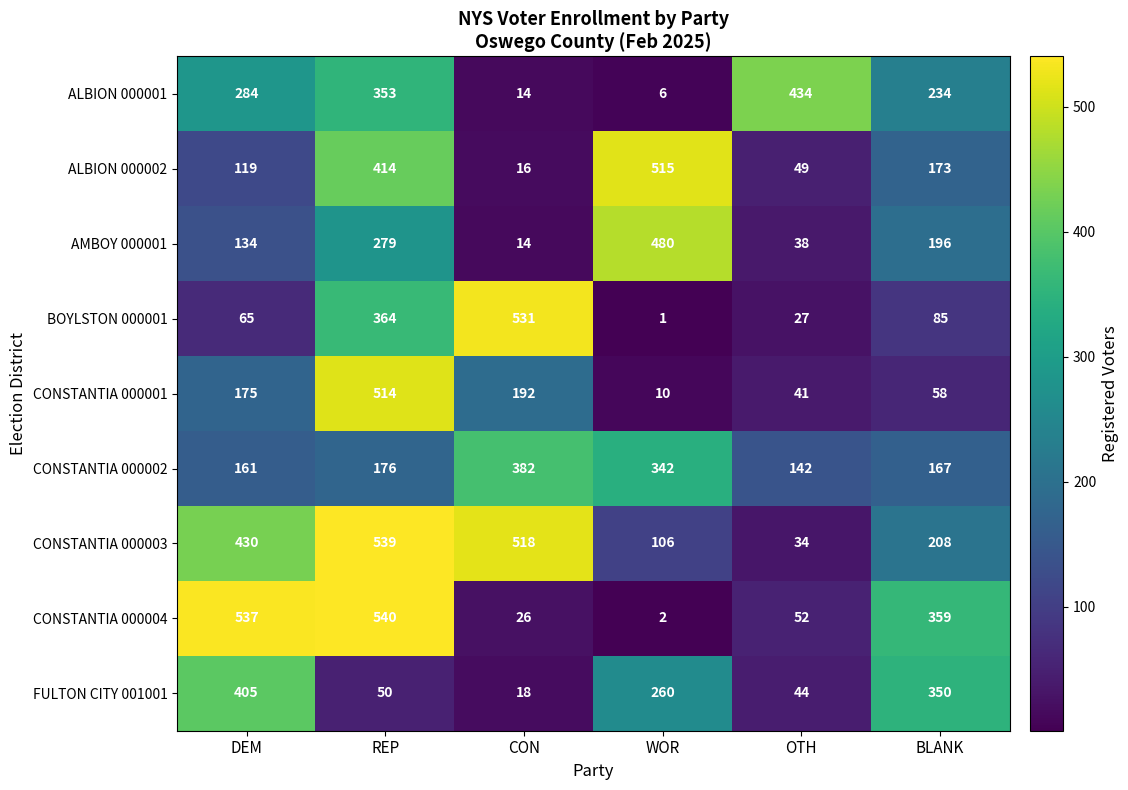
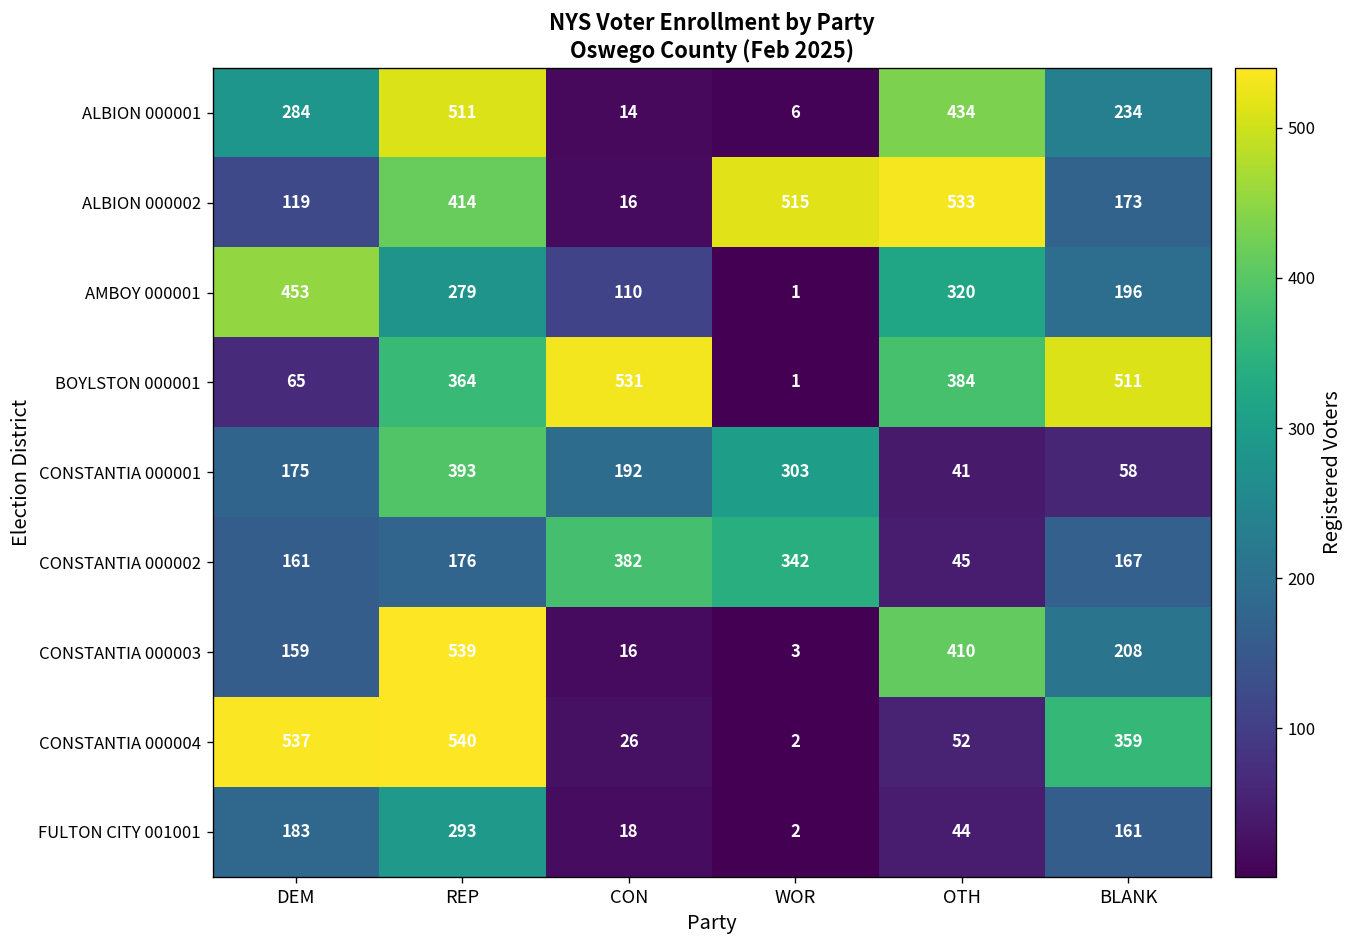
ALBION 000001, REP: 353 -> 511
ALBION 000002, OTH: 49 -> 533
AMBOY 000001, DEM: 134 -> 453
AMBOY 000001, CON: 14 -> 110
AMBOY 000001, WOR: 480 -> 1
AMBOY 000001, OTH: 38 -> 320
BOYLSTON 000001, OTH: 27 -> 384
BOYLSTON 000001, BLANK: 85 -> 511
CONSTANTIA 000001, REP: 514 -> 393
CONSTANTIA 000001, WOR: 10 -> 303
CONSTANTIA 000002, OTH: 142 -> 45
CONSTANTIA 000003, DEM: 430 -> 159
CONSTANTIA 000003, CON: 518 -> 16
CONSTANTIA 000003, WOR: 106 -> 3
CONSTANTIA 000003, OTH: 34 -> 410
FULTON CITY 001001, DEM: 405 -> 183
FULTON CITY 001001, REP: 50 -> 293
FULTON CITY 001001, WOR: 260 -> 2
FULTON CITY 001001, BLANK: 350 -> 161
